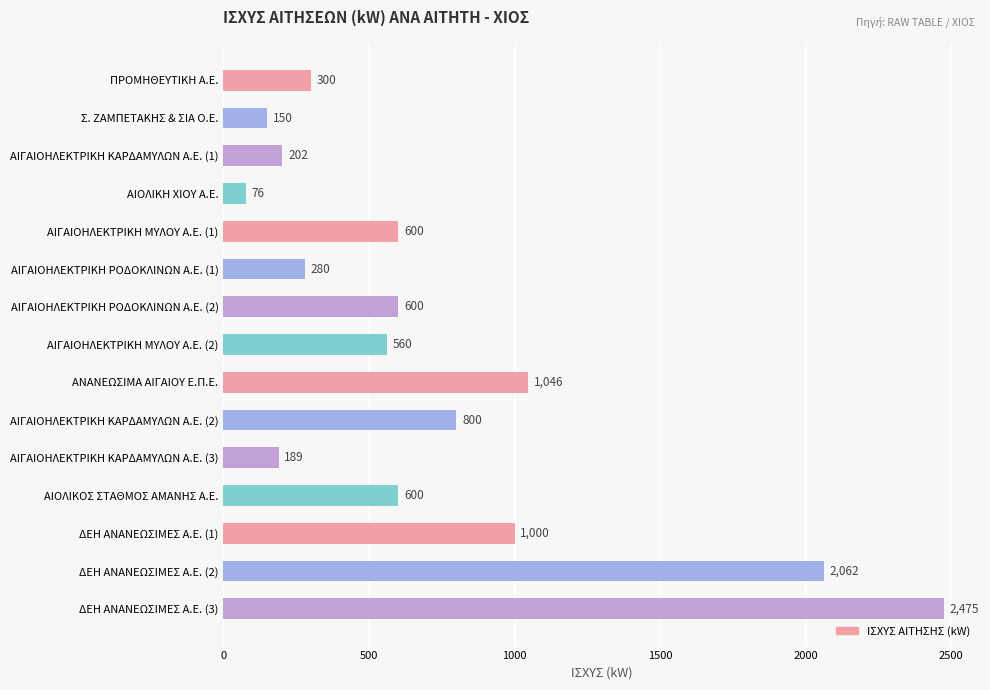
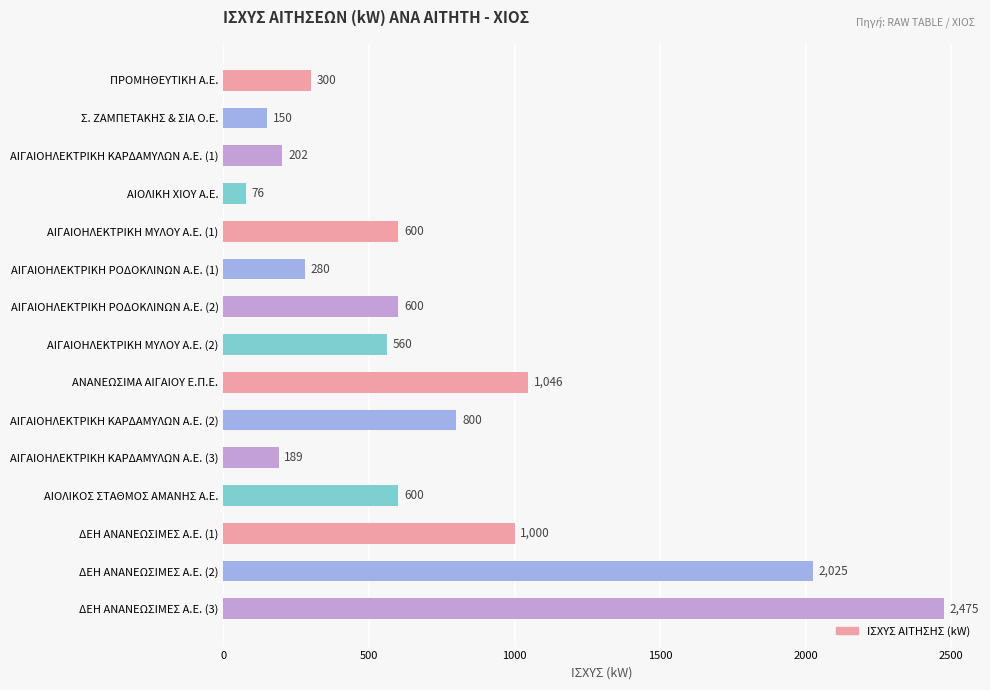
ΔΕΗ ΑΝΑΝΕΩΣΙΜΕΣ Α.Ε. (2): 2,062 -> 2,025
